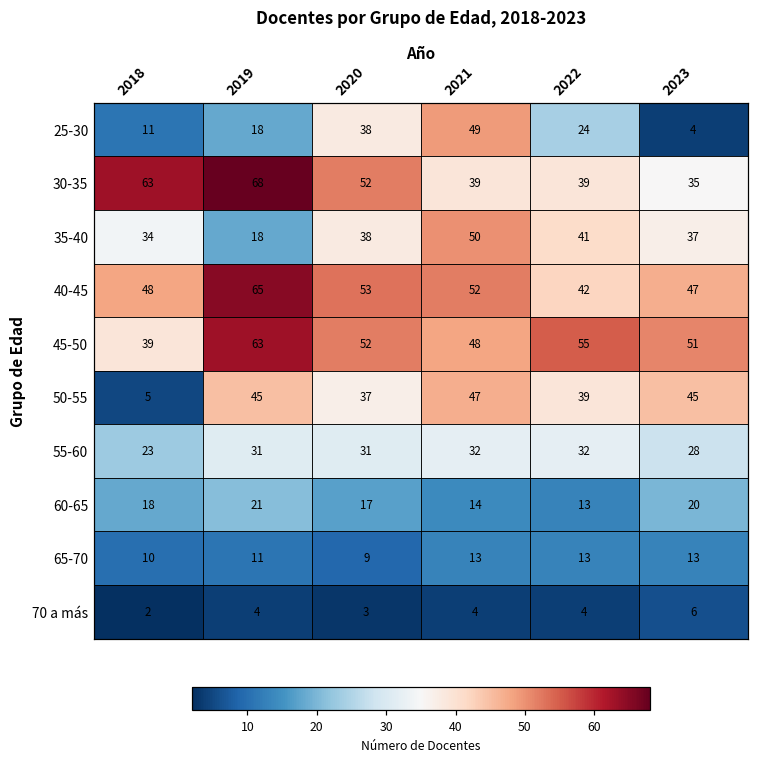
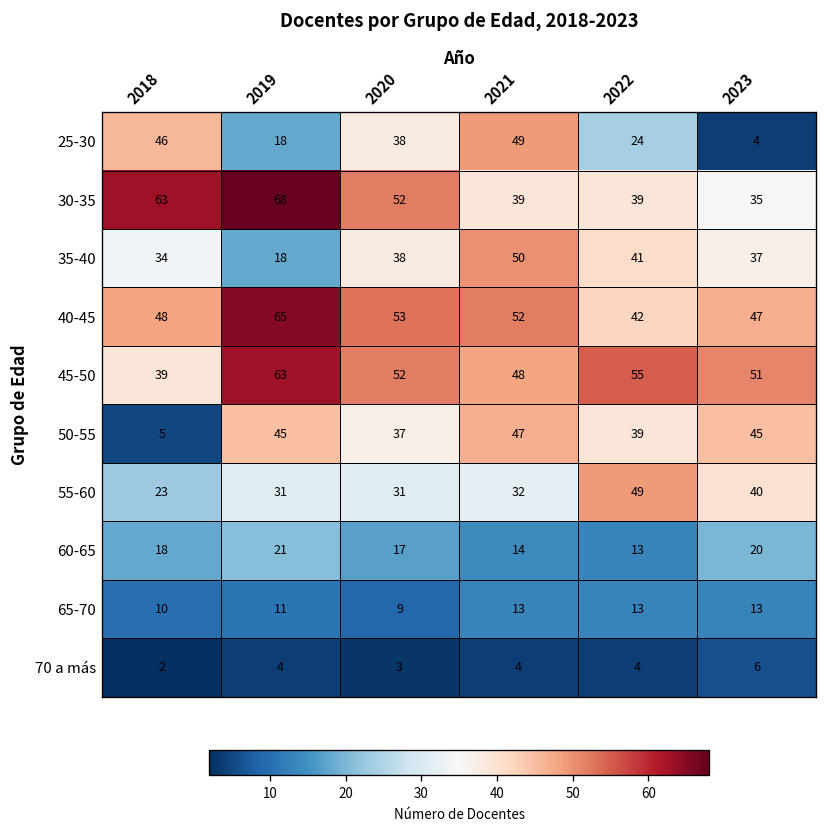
25-30, 2018: 11 -> 46
55-60, 2022: 32 -> 49
55-60, 2023: 28 -> 40
